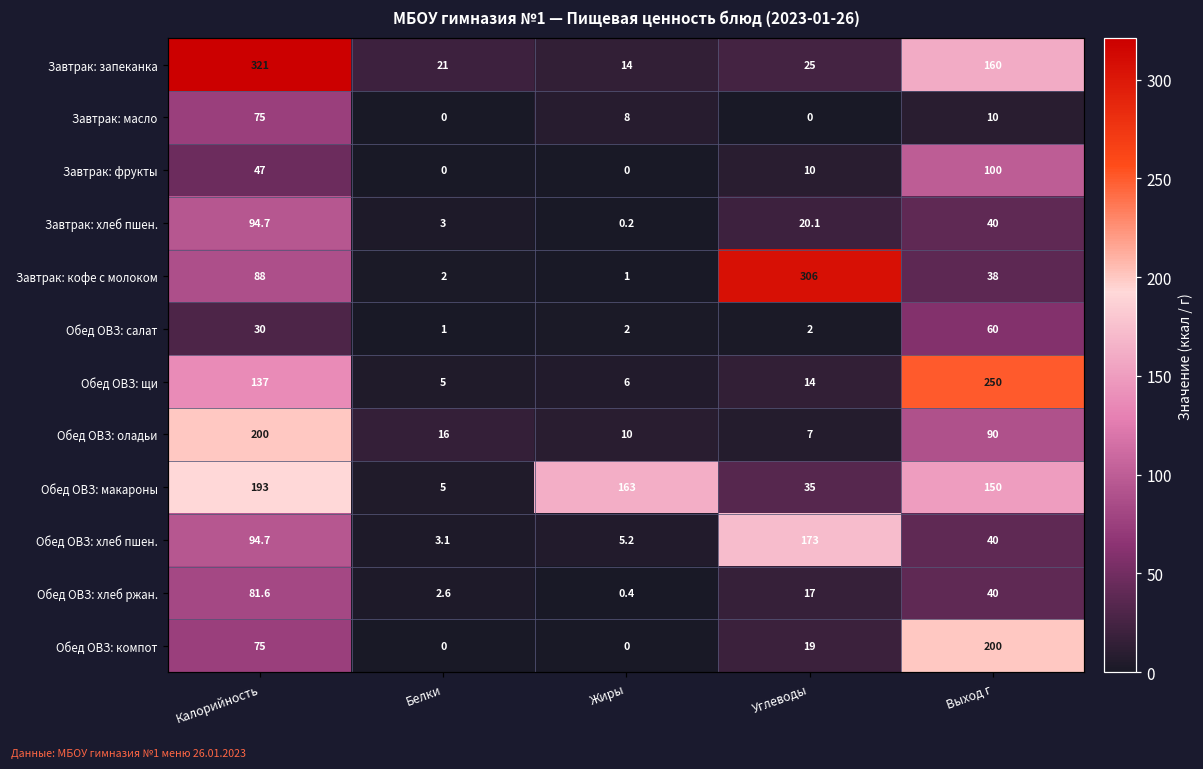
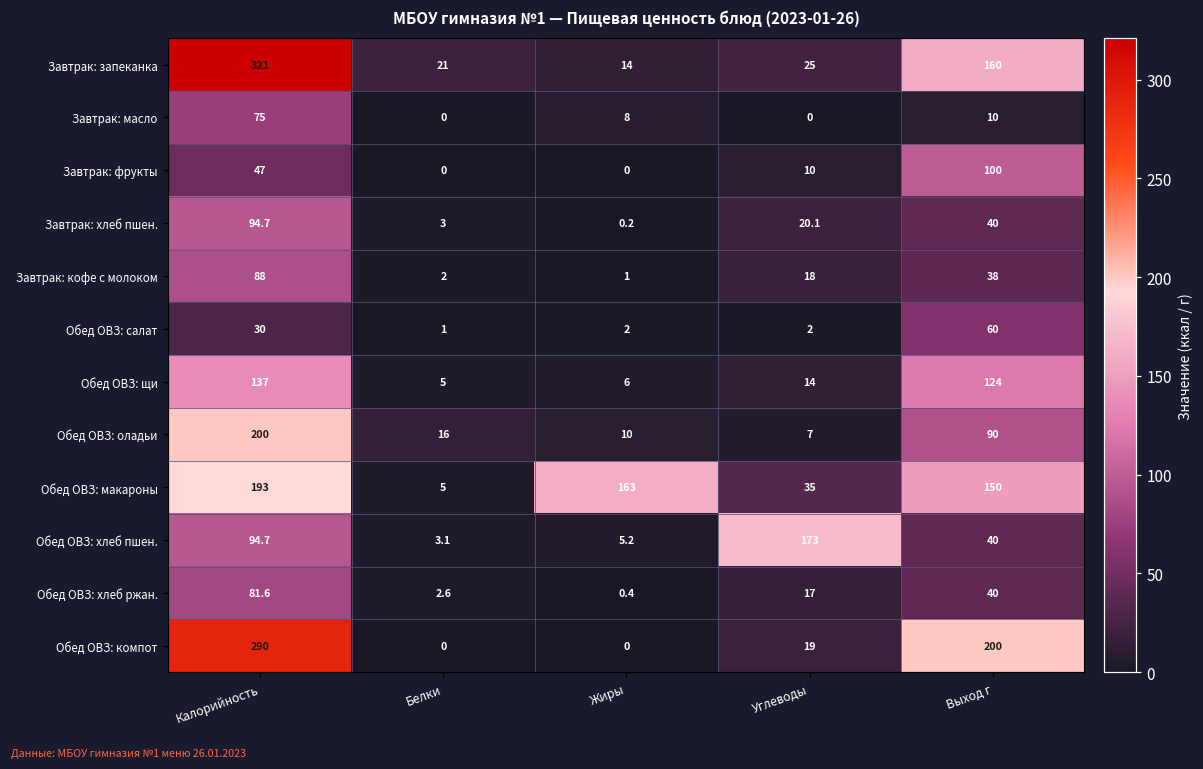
Завтрак: кофе с молоком, Углеводы: 306 -> 18
Обед ОВЗ: щи, Выход г: 250 -> 124
Обед ОВЗ: компот, Калорийность: 75 -> 290
